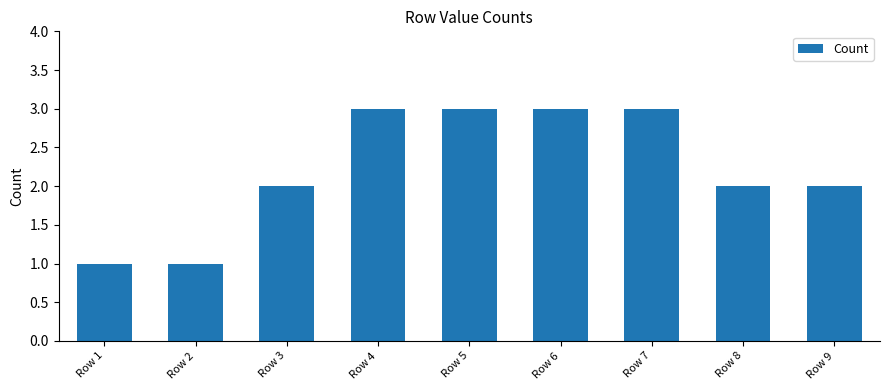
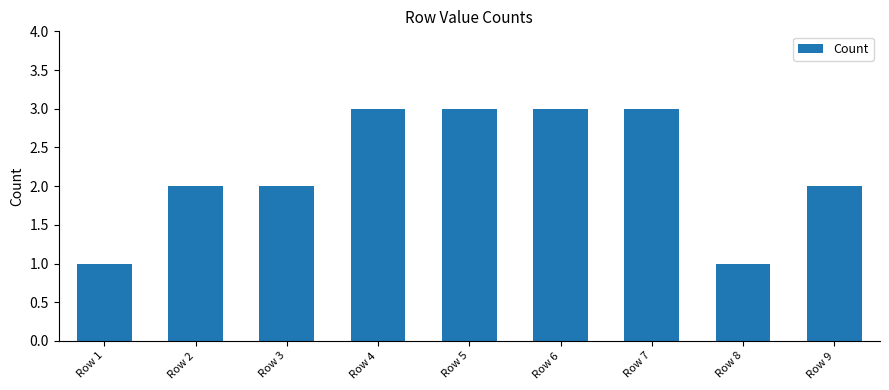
Row 2: 1 -> 2
Row 8: 2 -> 1
